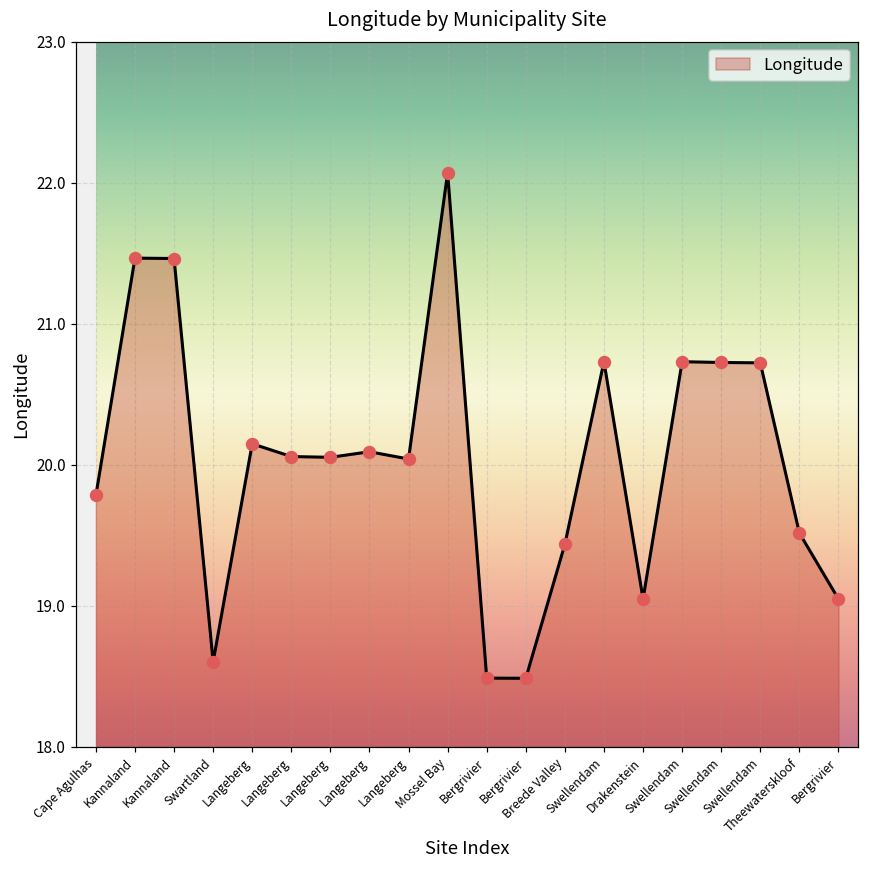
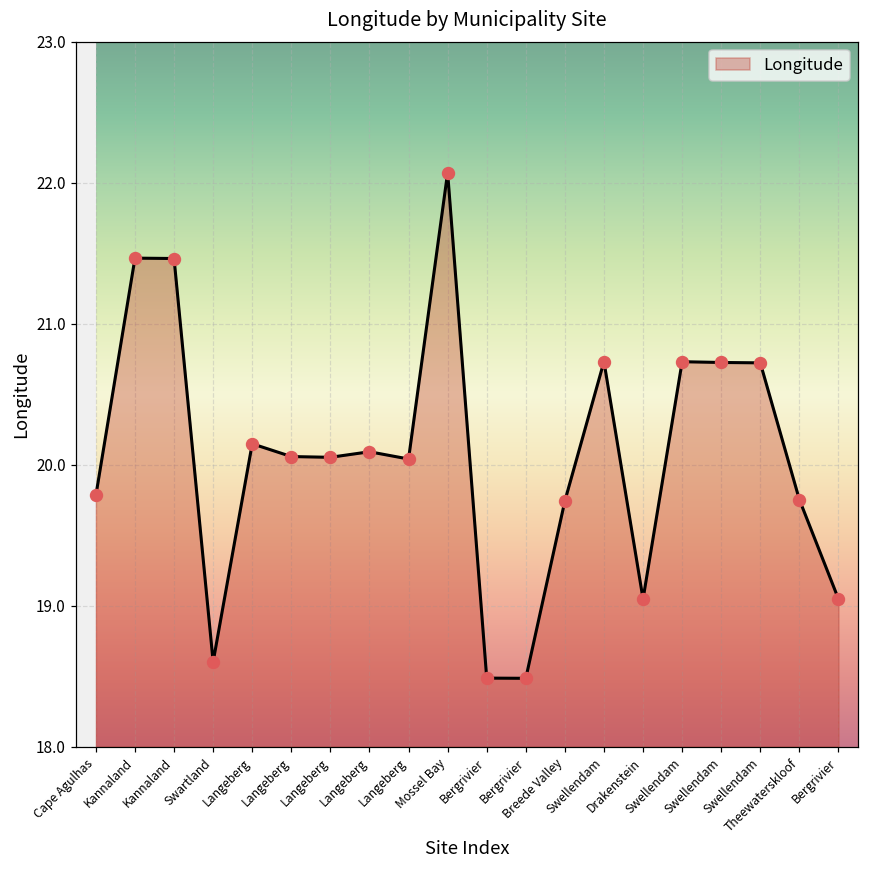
Breede Valley: 19.44 -> 19.74
Theewaterskloof: 19.51 -> 19.75
